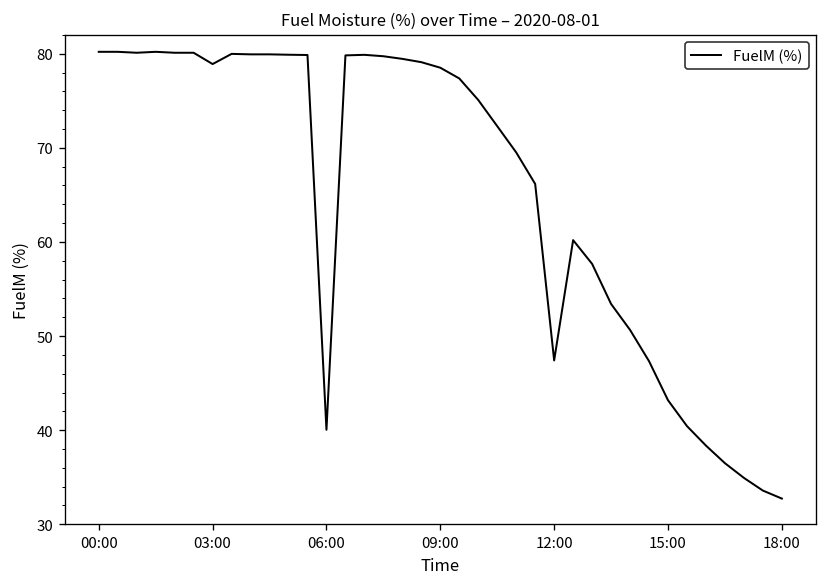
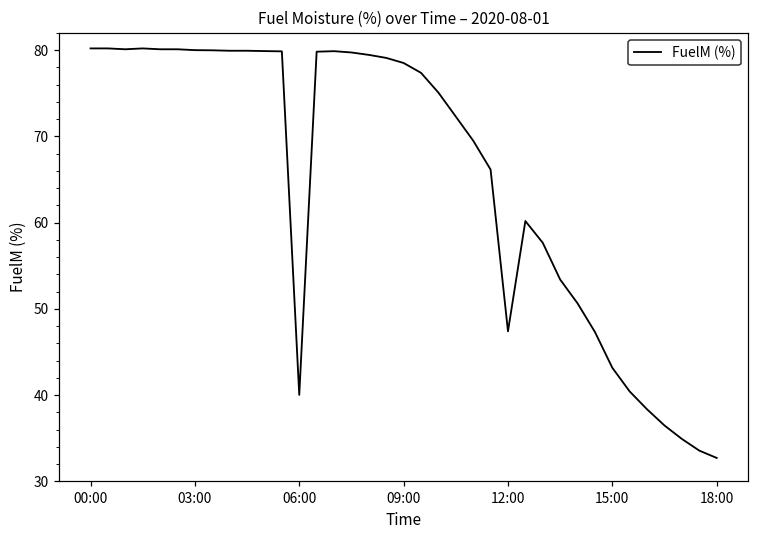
03:00: 79 -> 80
